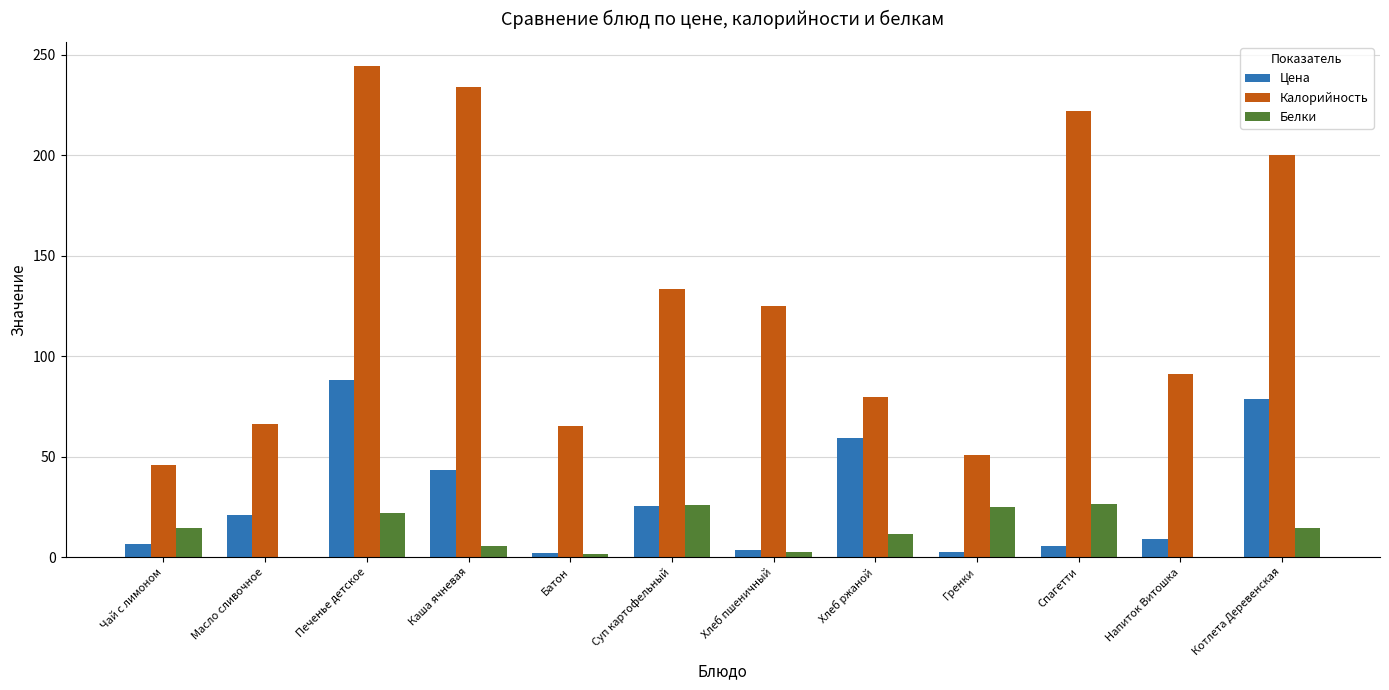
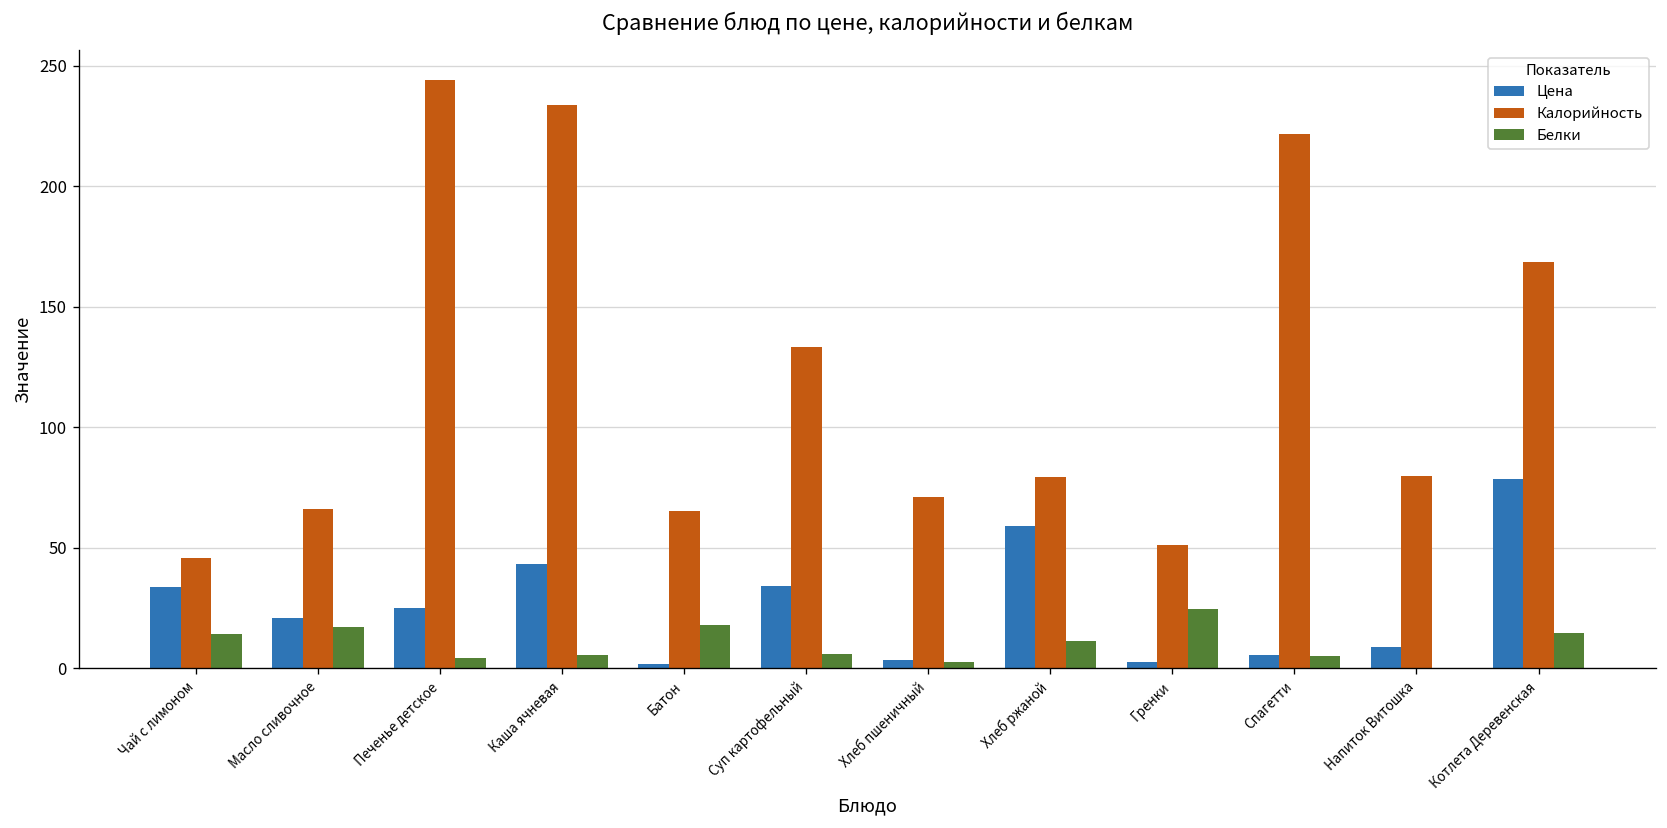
Цена, Чай с лимоном: 7 -> 34
Белки, Масло сливочное: 0 -> 17
Цена, Печенье детское: 88 -> 25
Белки, Печенье детское: 22 -> 5
Белки, Батон: 2 -> 18
Цена, Суп картофельный: 25 -> 34
Белки, Суп картофельный: 26 -> 6
Калорийность, Хлеб пшеничный: 125 -> 71
Белки, Спагетти: 26 -> 5
Калорийность, Напиток Витошка: 91 -> 80
Калорийность, Котлета Деревенская: 200 -> 168
